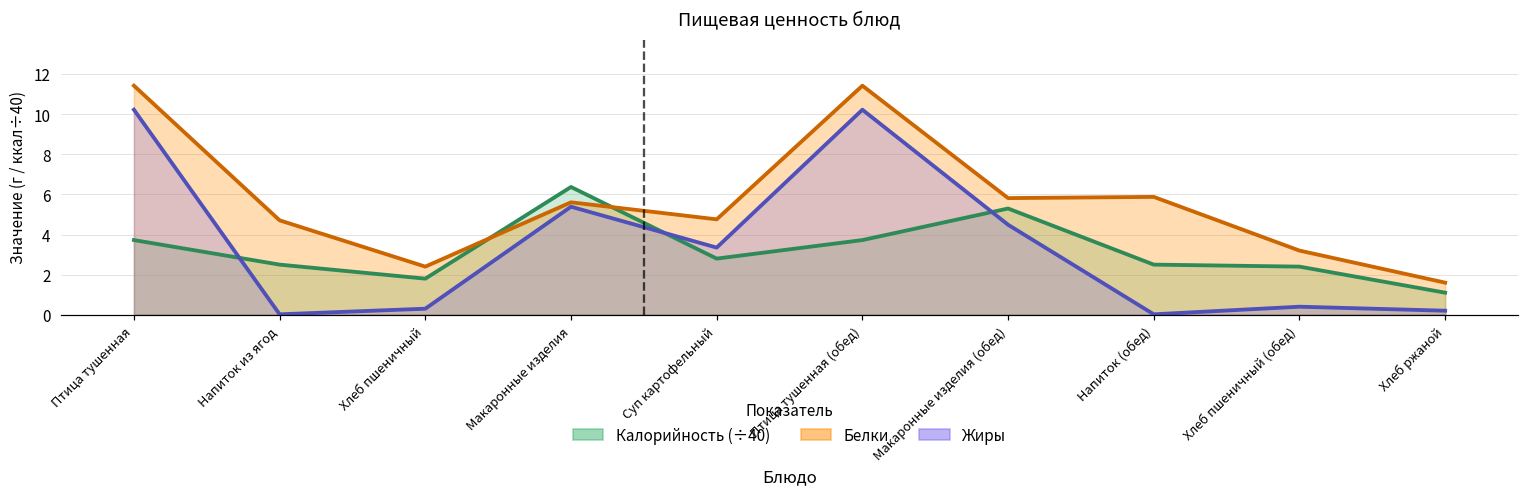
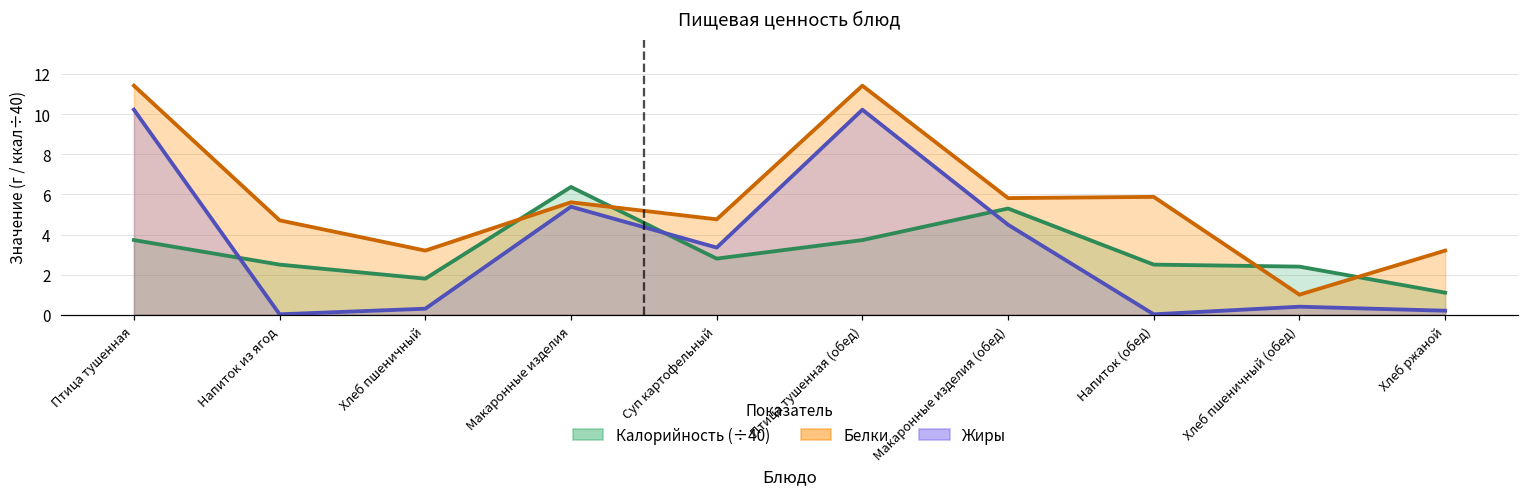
Белки, Хлеб пшеничный: 2.4 -> 3.2
Белки, Хлеб пшеничный (обед): 3.2 -> 1.0
Белки, Хлеб ржаной: 1.6 -> 3.2
